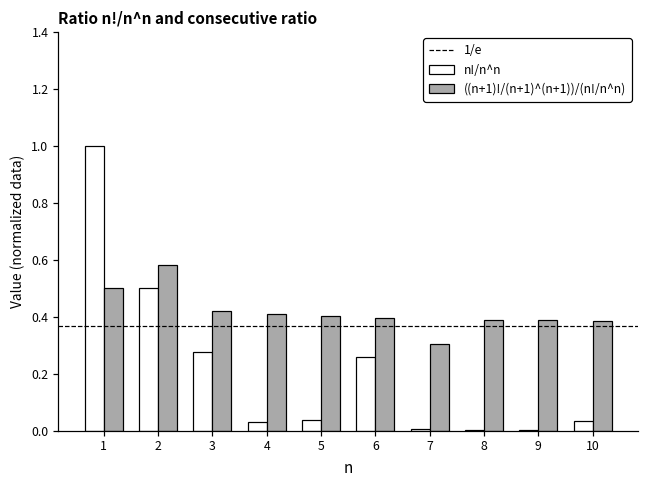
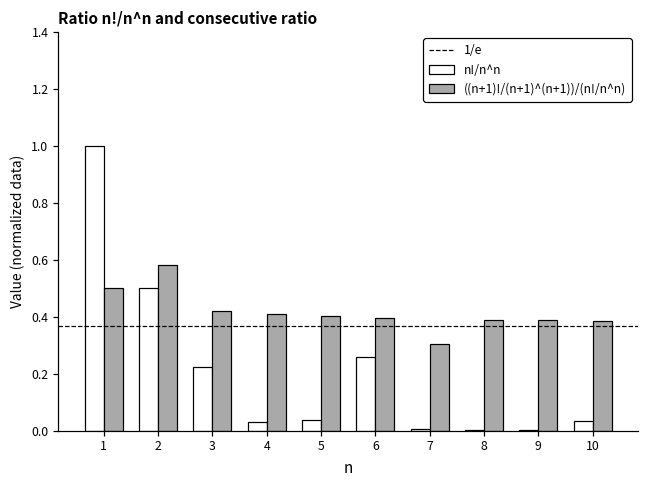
n!/n^n, 3: 0.27 -> 0.22
